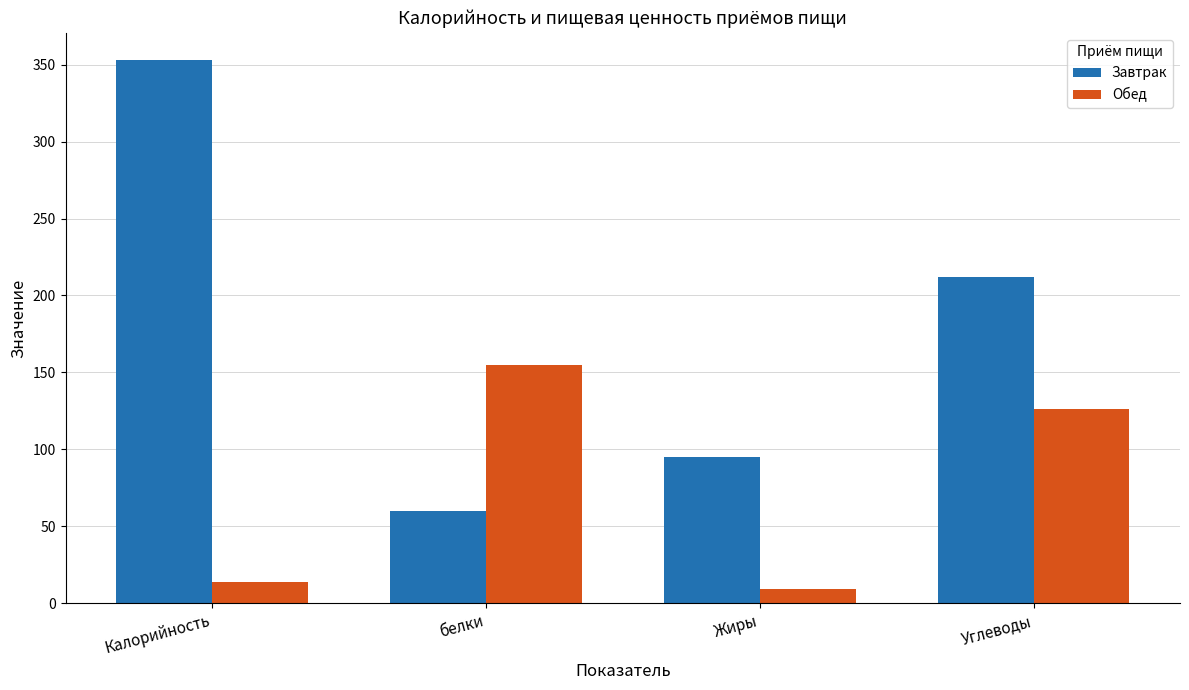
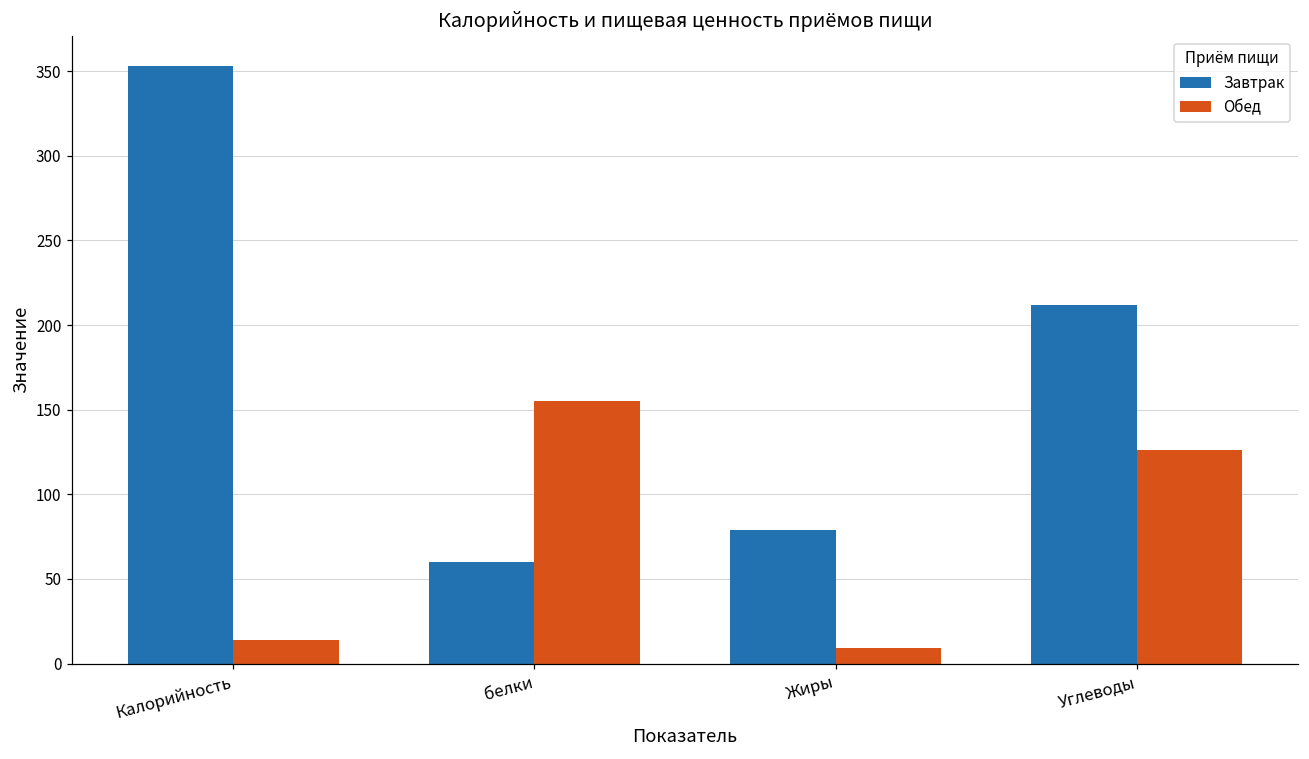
Завтрак, Жиры: 95 -> 79
